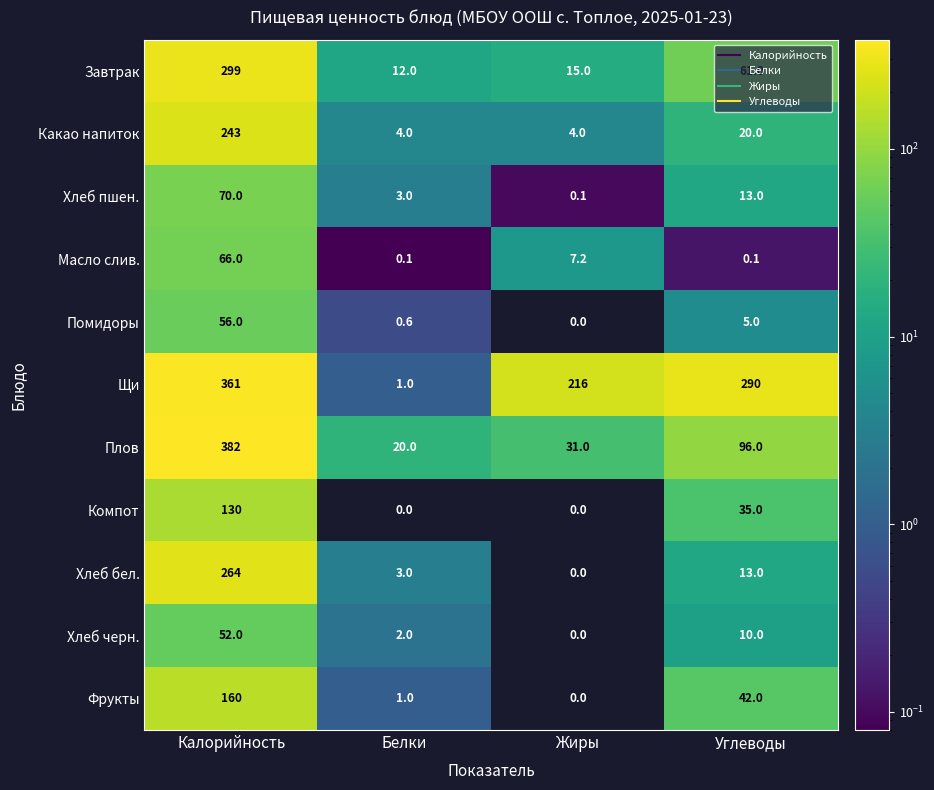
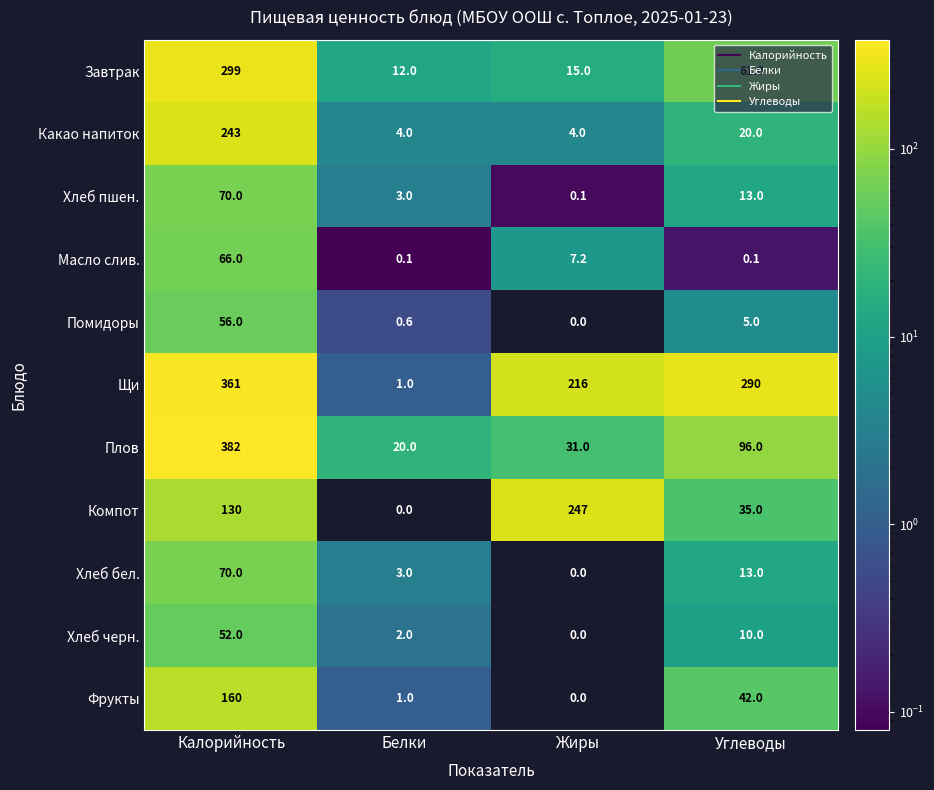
Компот, Жиры: 0.0 -> 247
Хлеб бел., Калорийность: 264 -> 70.0
